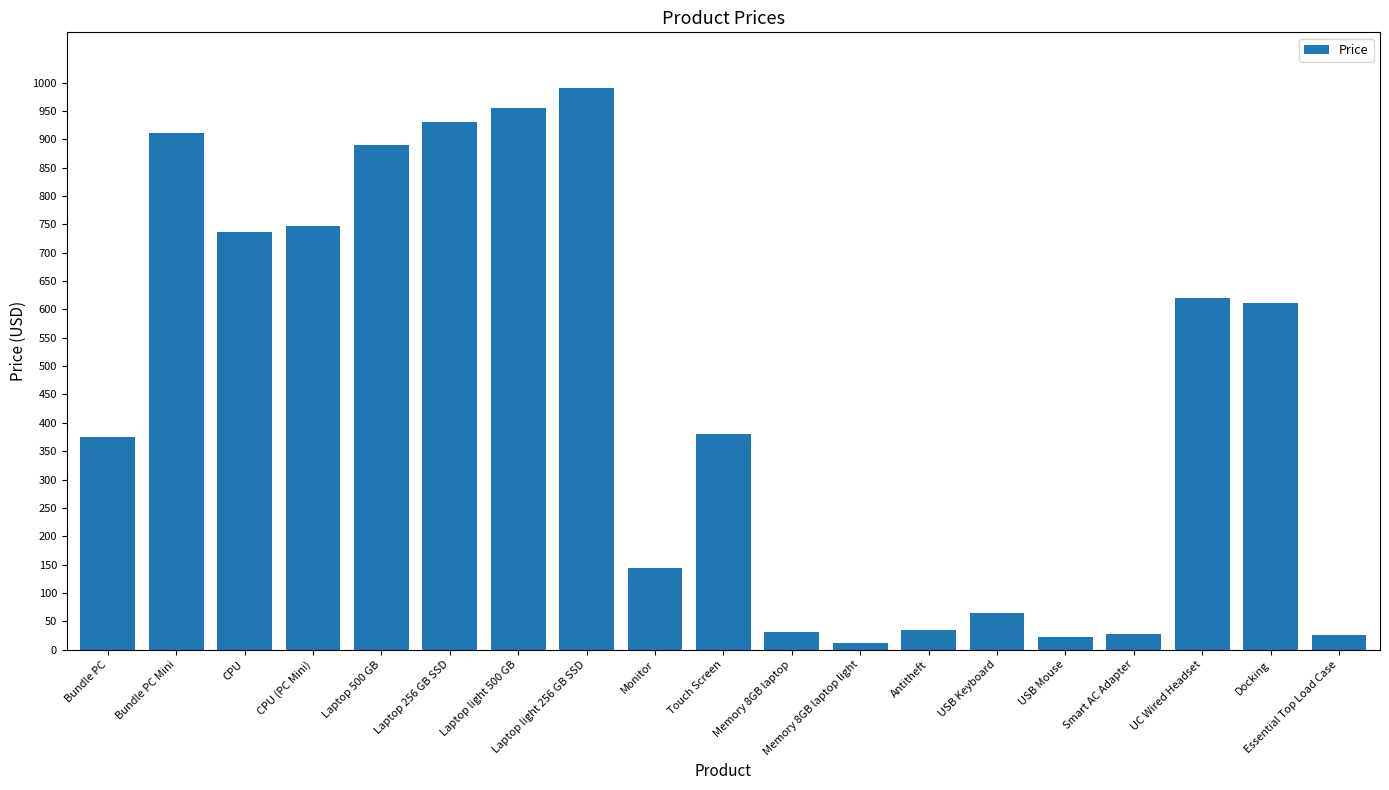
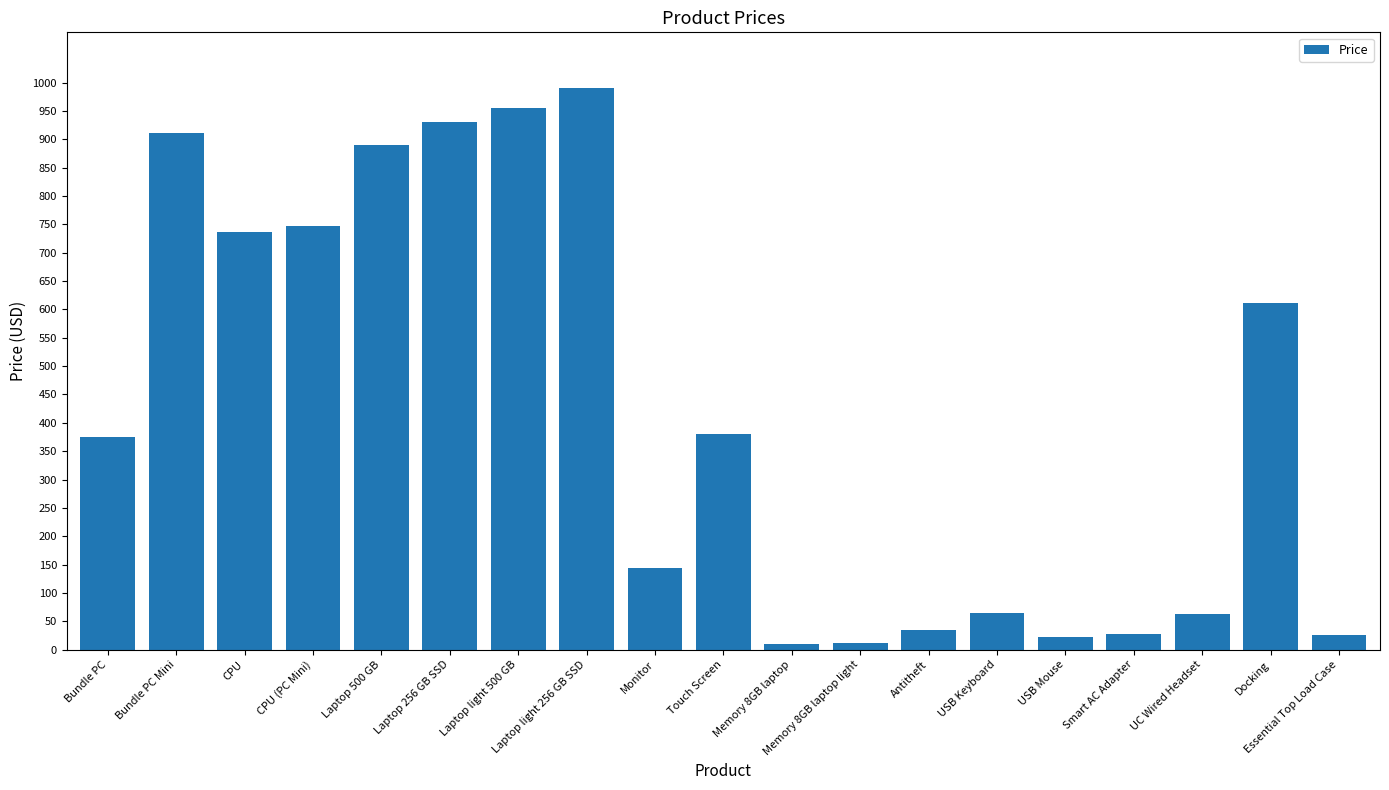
Memory 8GB laptop: 30 -> 10
UC Wired Headset: 620 -> 60
